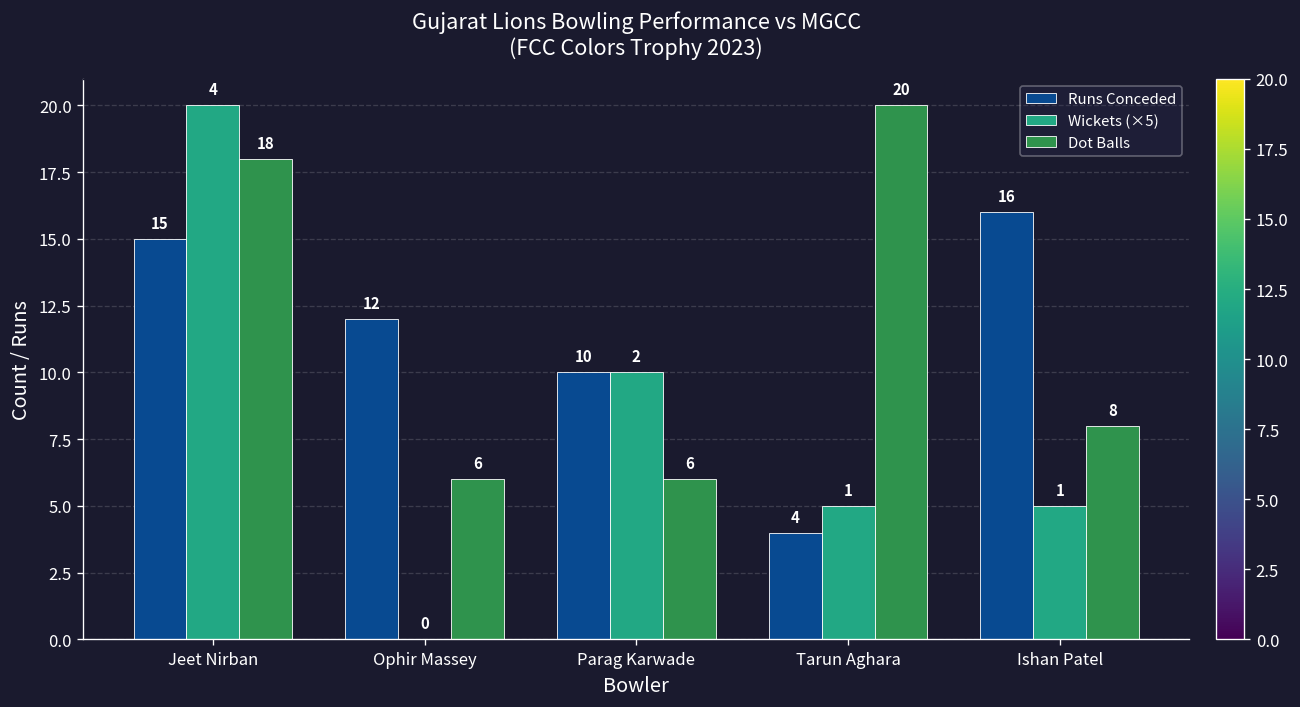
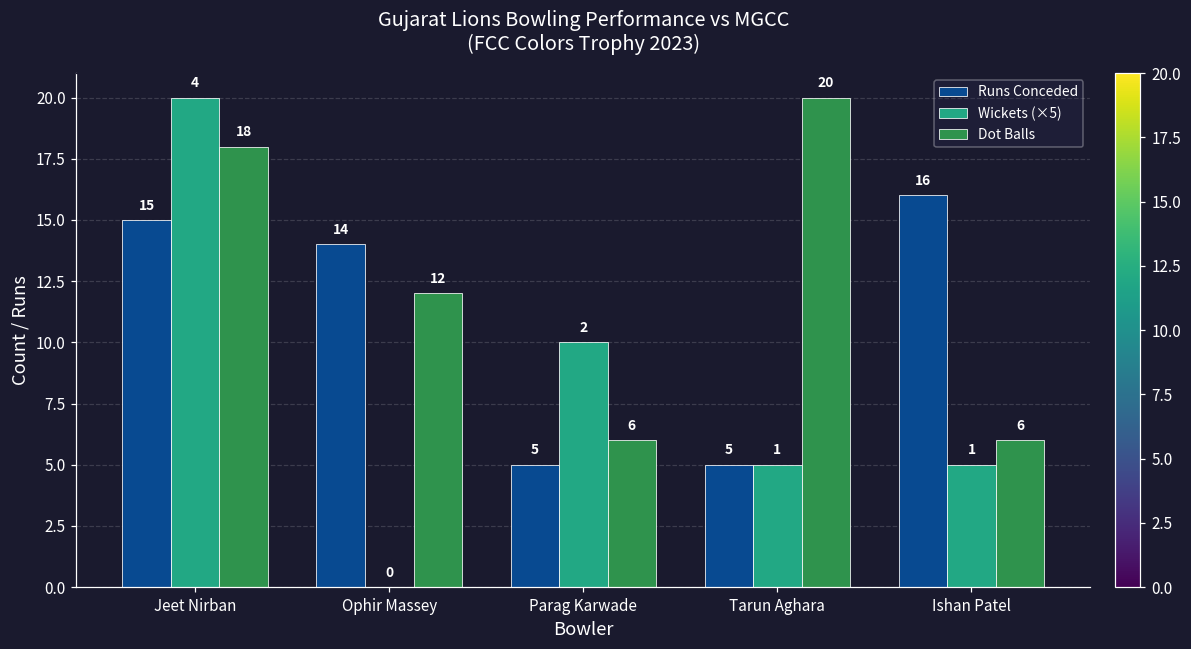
Runs Conceded, Ophir Massey: 12 -> 14
Dot Balls, Ophir Massey: 6 -> 12
Runs Conceded, Parag Karwade: 10 -> 5
Runs Conceded, Tarun Aghara: 4 -> 5
Dot Balls, Ishan Patel: 8 -> 6
